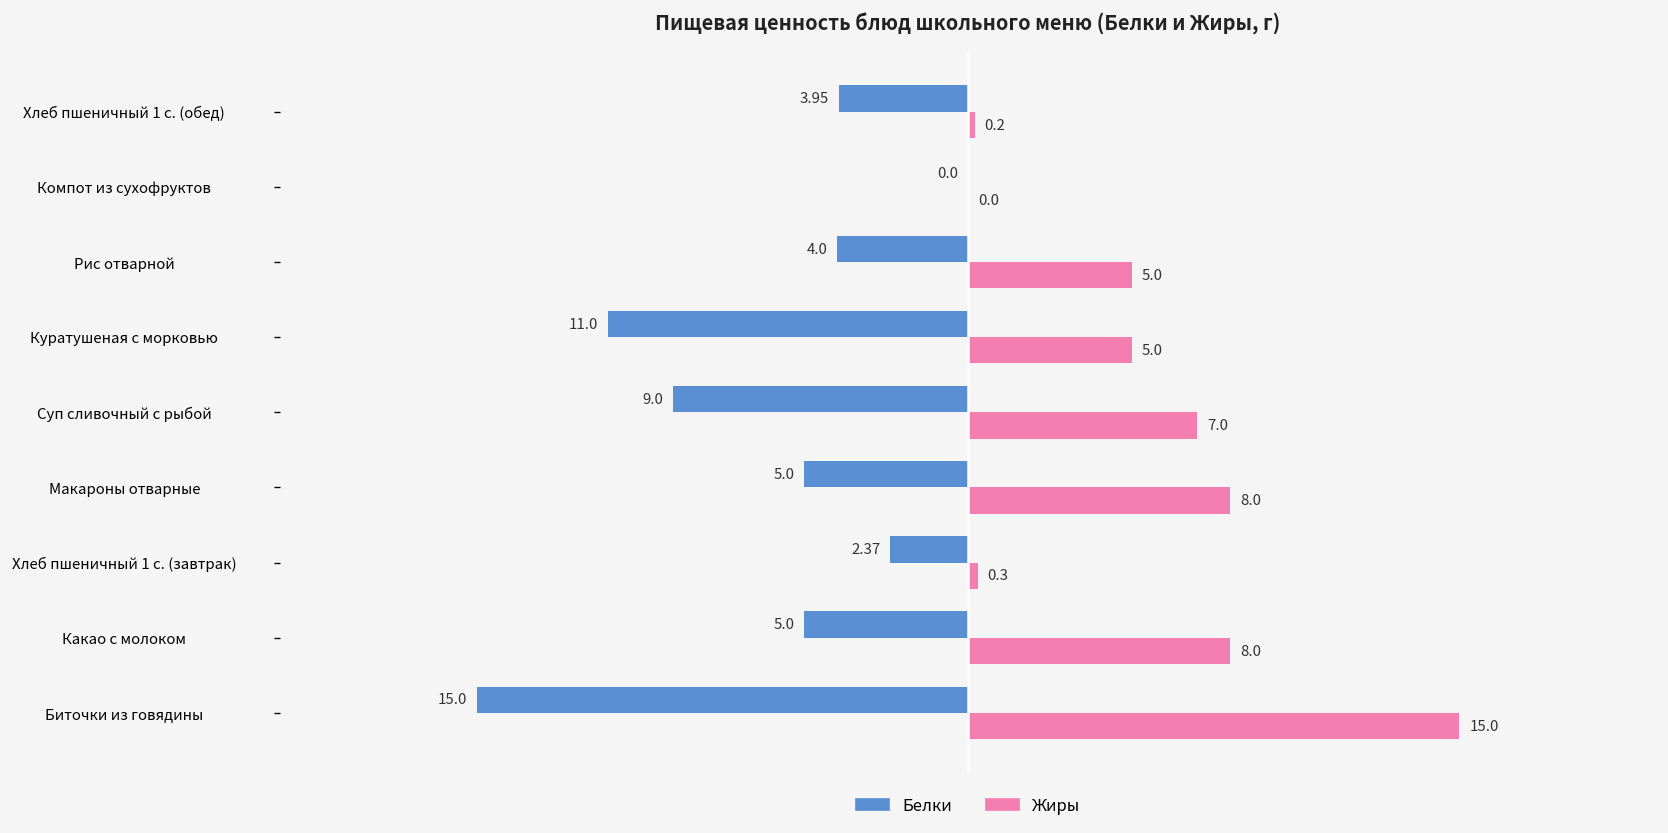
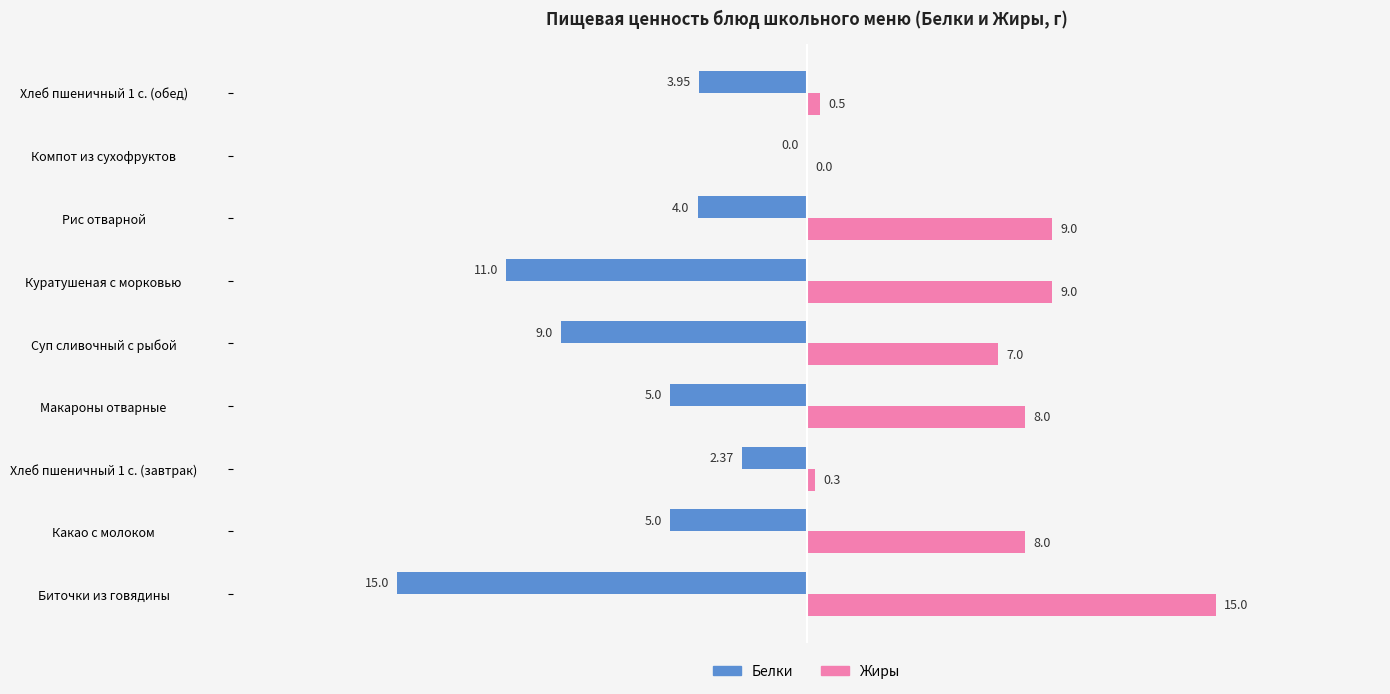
Жиры, Хлеб пшеничный 1 с. (обед): 0.2 -> 0.5
Жиры, Рис отварной: 5.0 -> 9.0
Жиры, Куратушеная с морковью: 5.0 -> 9.0
